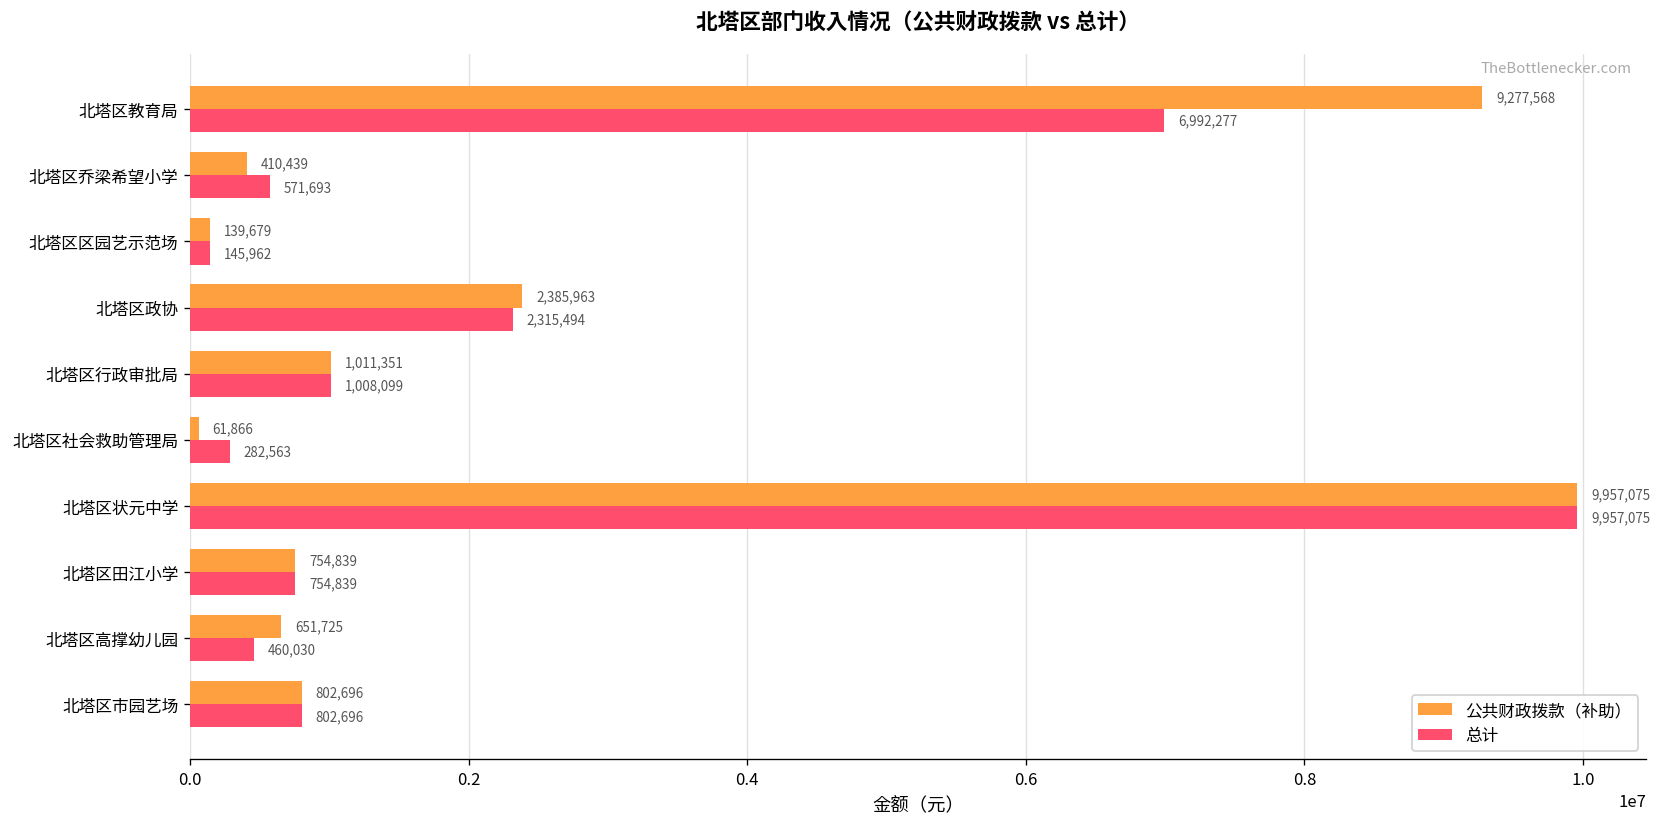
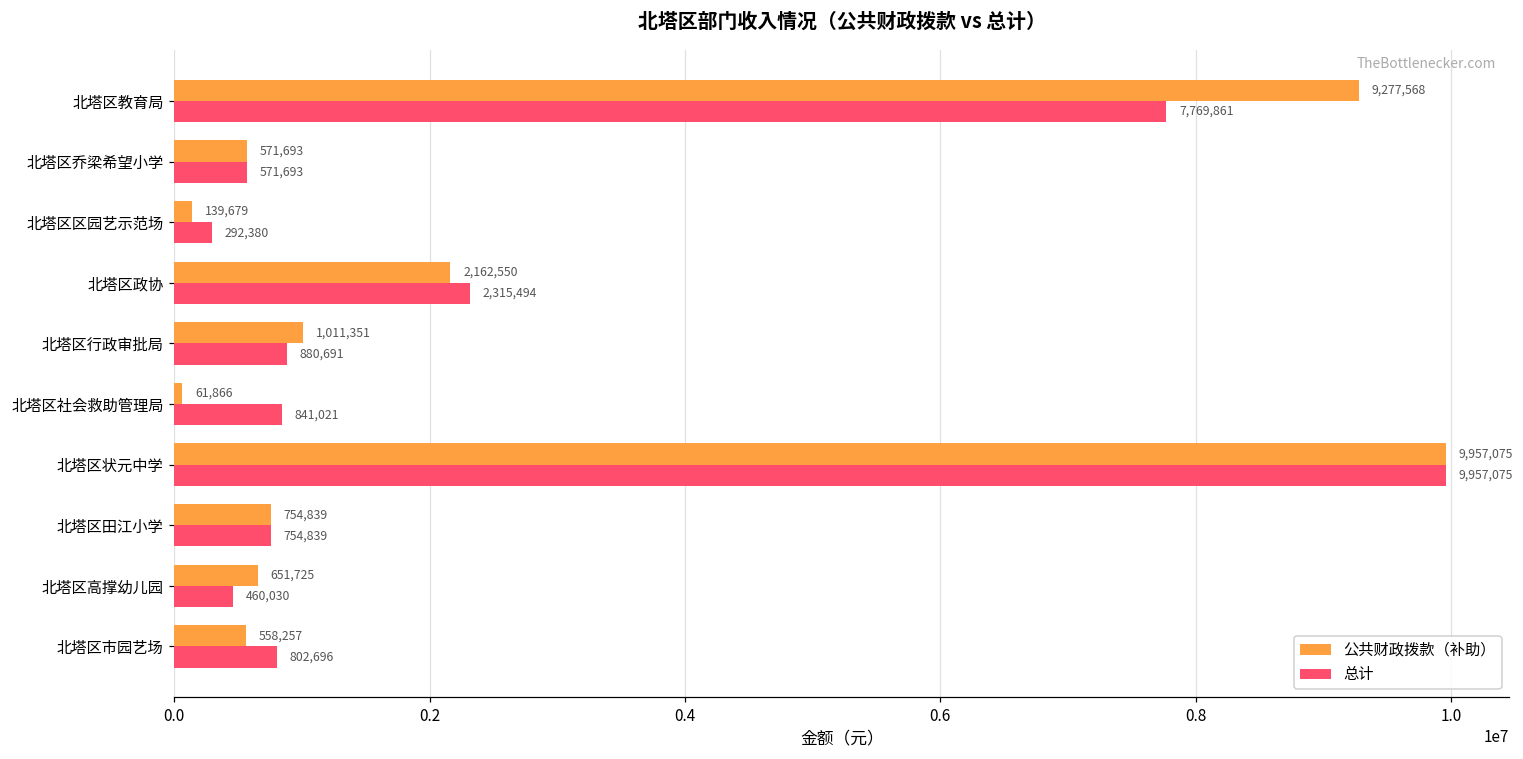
总计, 北塔区教育局: 6,992,277 -> 7,769,861
公共财政拨款（补助）, 北塔区乔梁希望小学: 410,439 -> 571,693
总计, 北塔区区园艺示范场: 145,962 -> 292,380
公共财政拨款（补助）, 北塔区政协: 2,385,963 -> 2,162,550
总计, 北塔区行政审批局: 1,008,099 -> 880,691
总计, 北塔区社会救助管理局: 282,563 -> 841,021
公共财政拨款（补助）, 北塔区市园艺场: 802,696 -> 558,257
